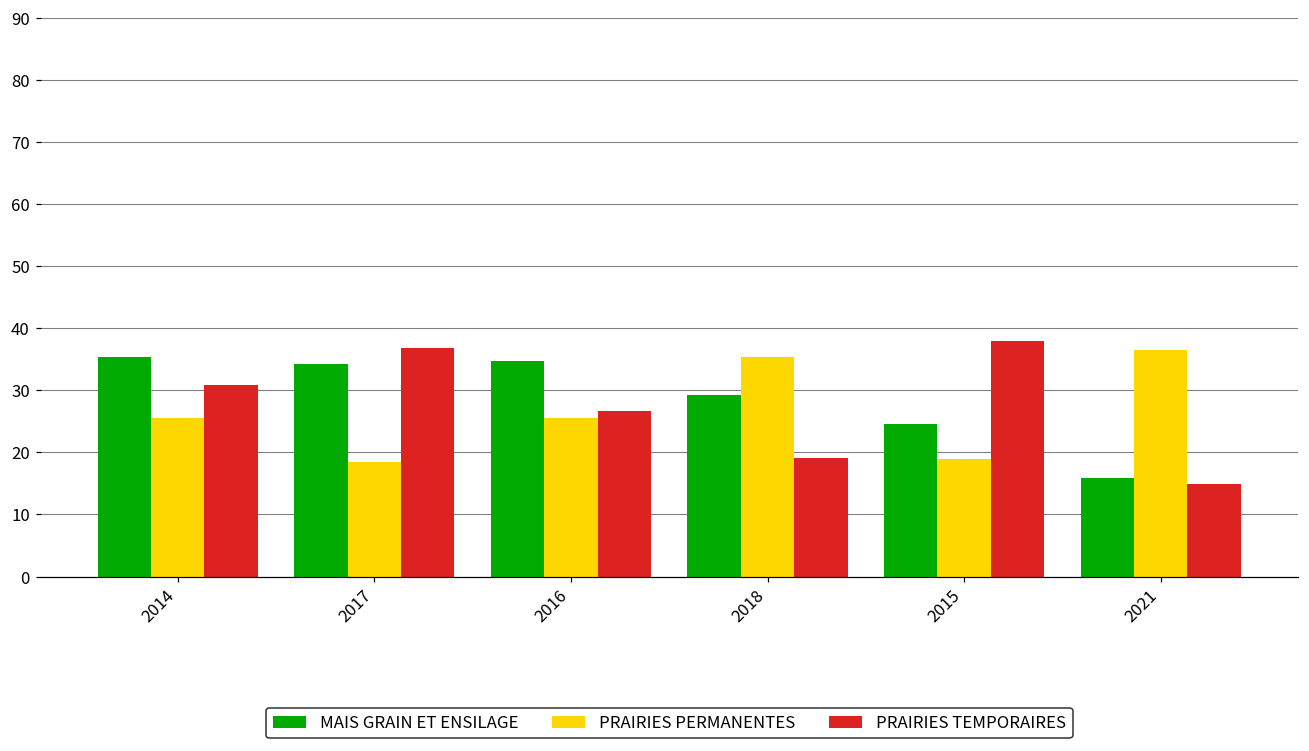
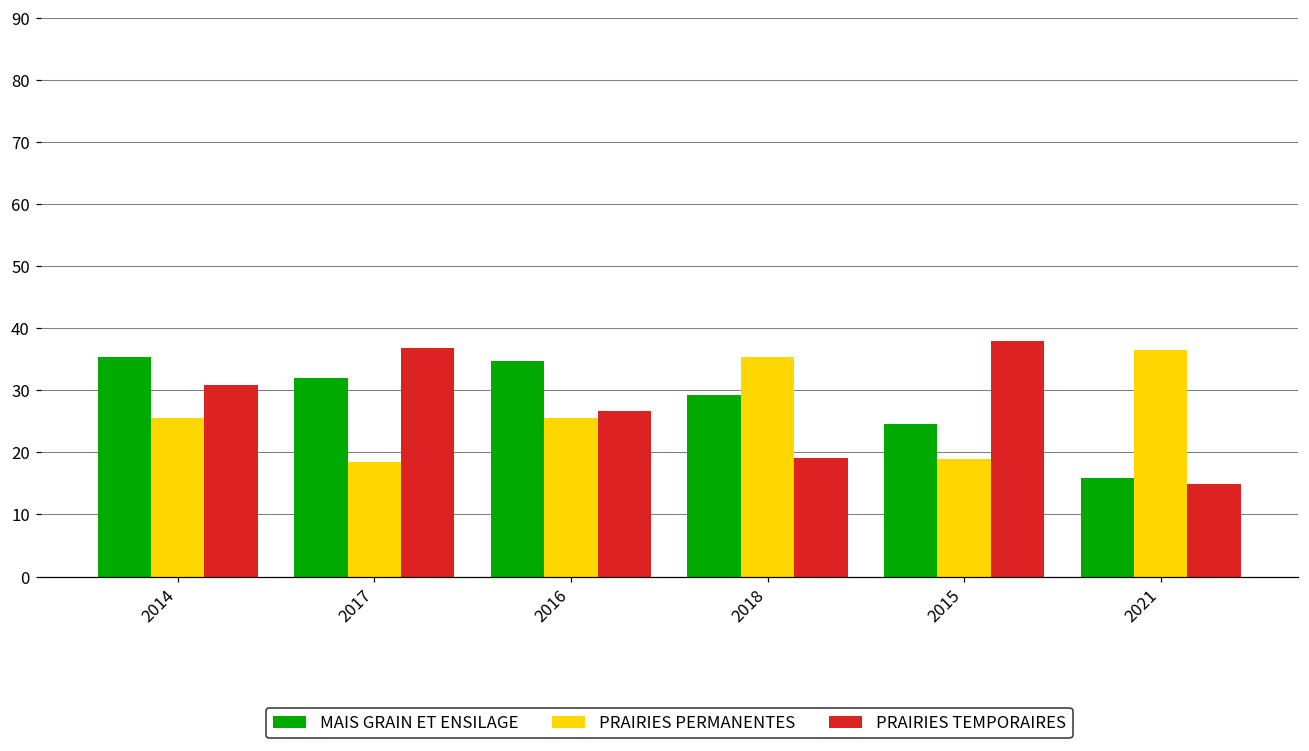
MAIS GRAIN ET ENSILAGE, 2017: 34 -> 32
